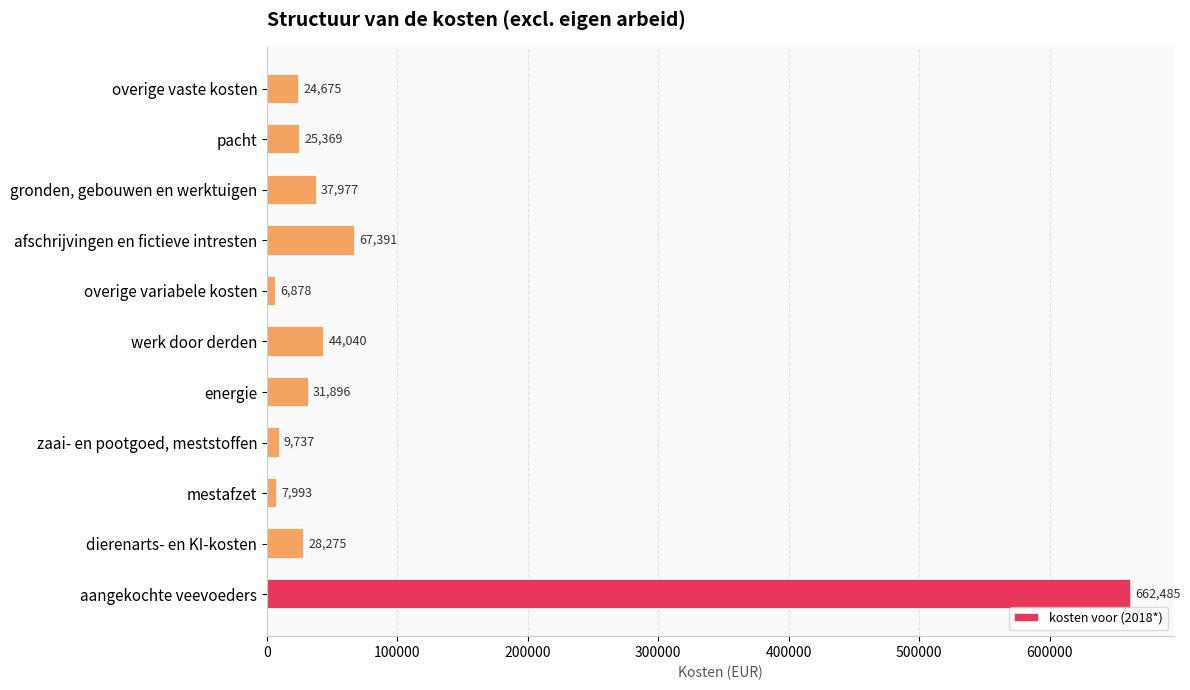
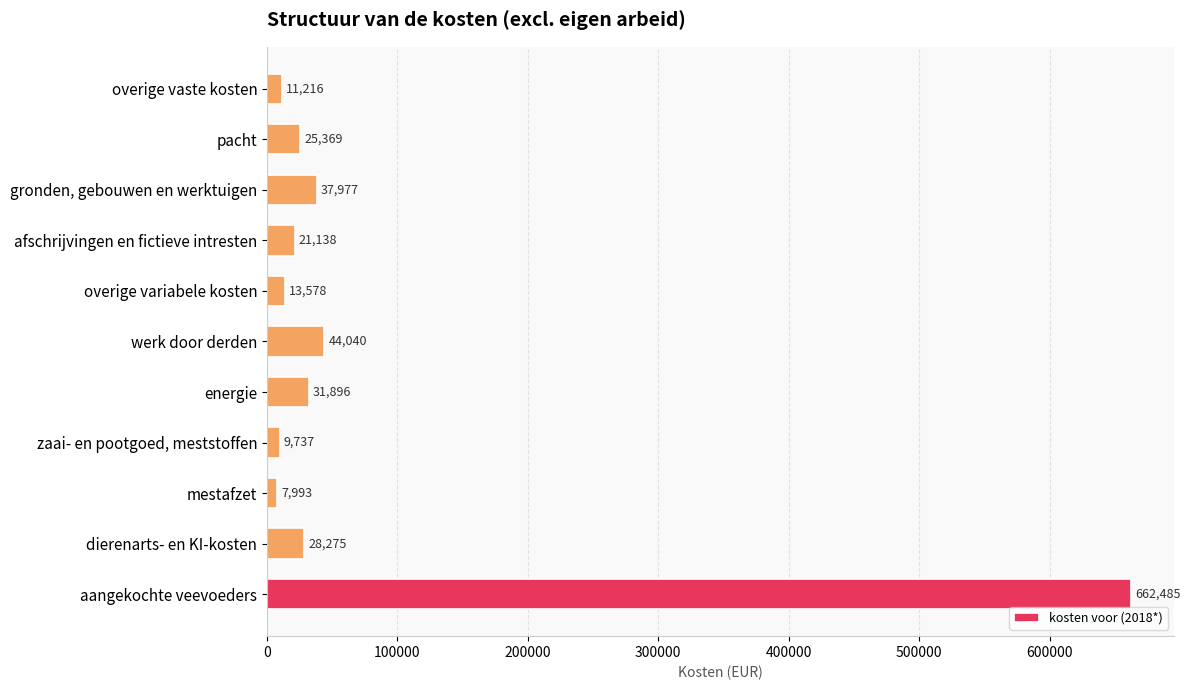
overige vaste kosten: 24,675 -> 11,216
afschrijvingen en fictieve intresten: 67,391 -> 21,138
overige variabele kosten: 6,878 -> 13,578
